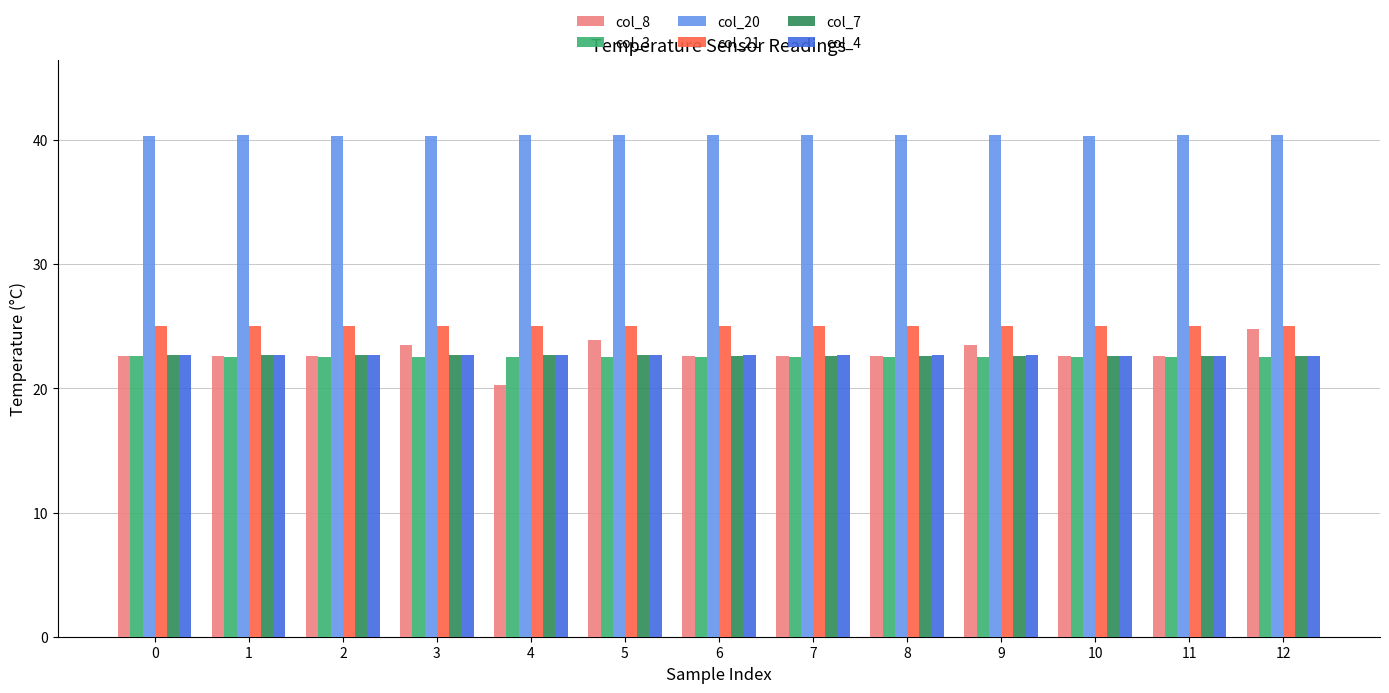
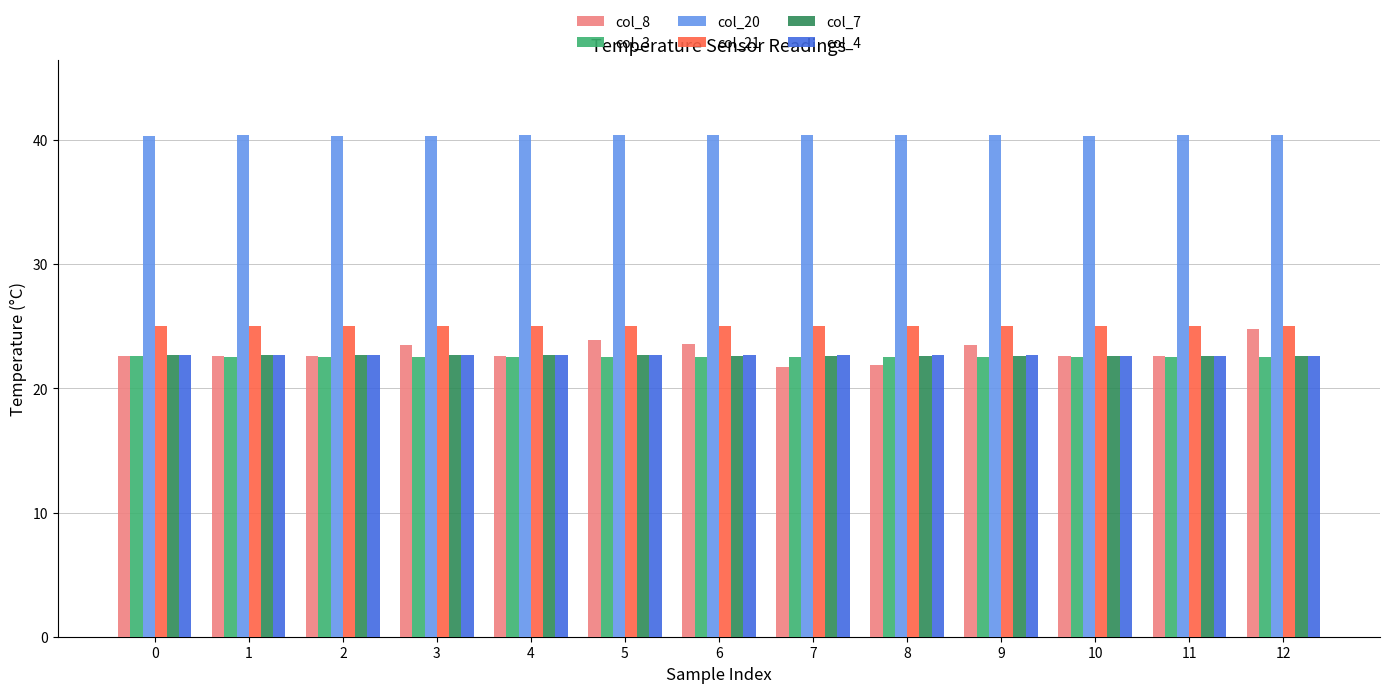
col_8, 4: 20.3 -> 22.6
col_8, 6: 22.6 -> 23.6
col_8, 7: 22.6 -> 21.7
col_8, 8: 22.6 -> 21.9
